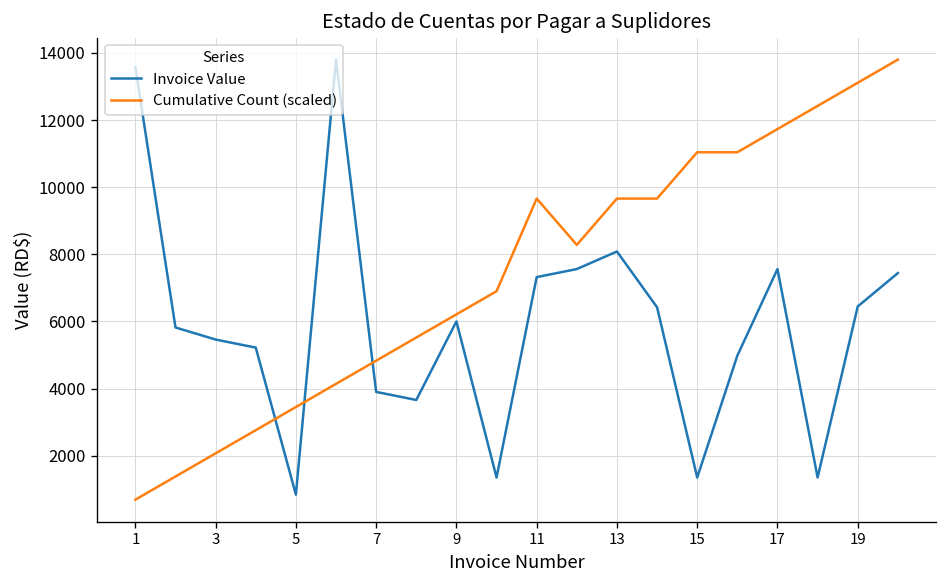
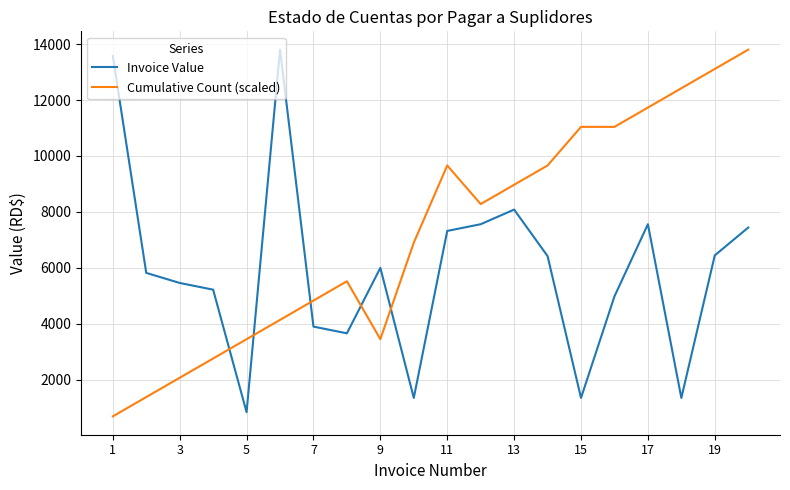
Cumulative Count (scaled), 9: 6200 -> 3500
Cumulative Count (scaled), 13: 9700 -> 9000
